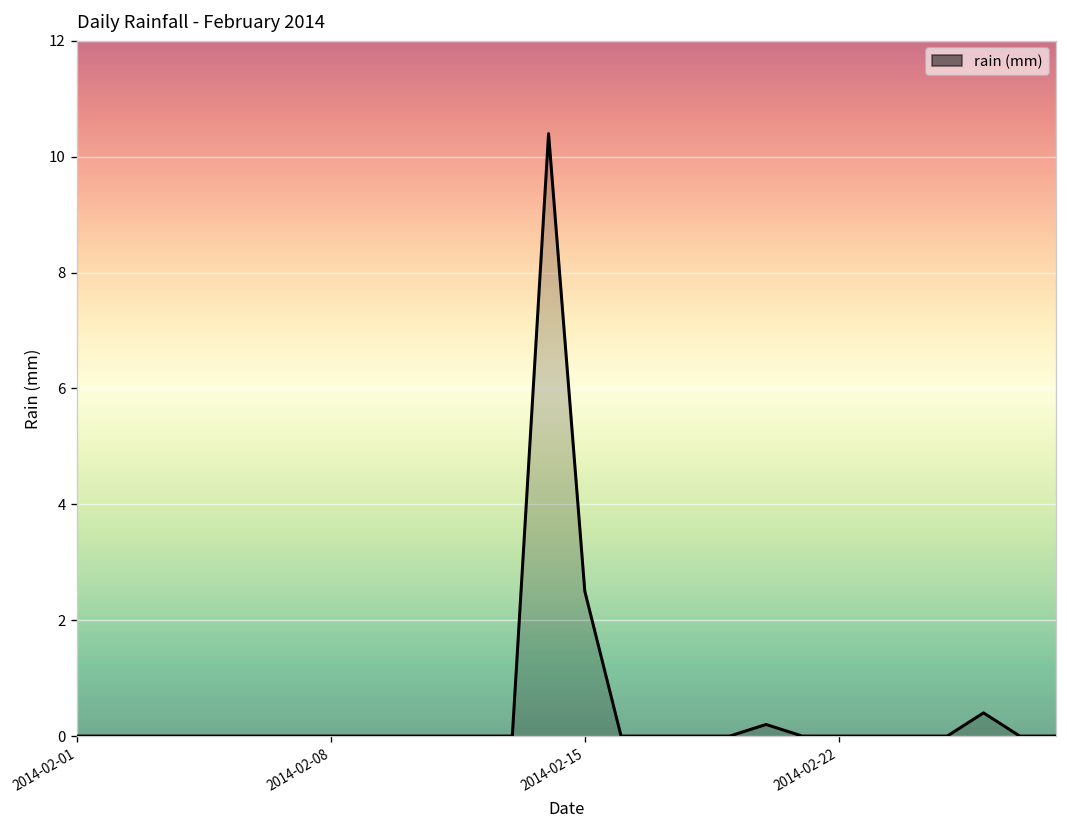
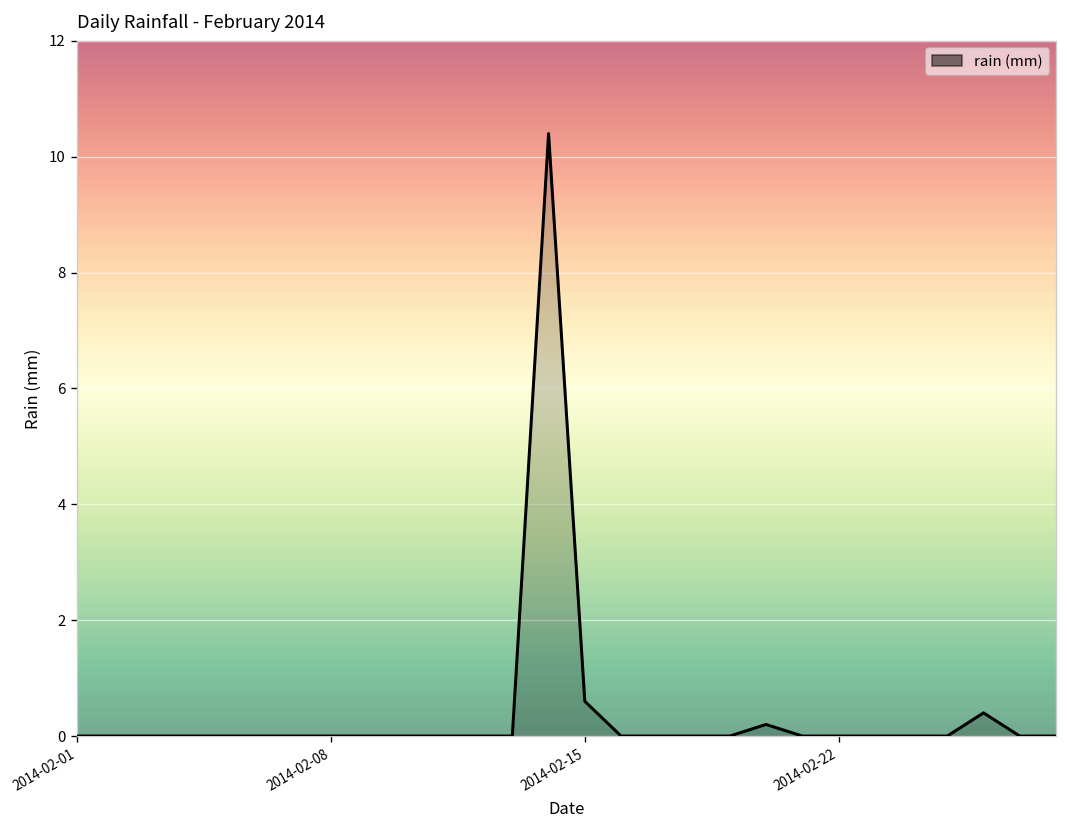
2014-02-15: 2.5 -> 0.6
